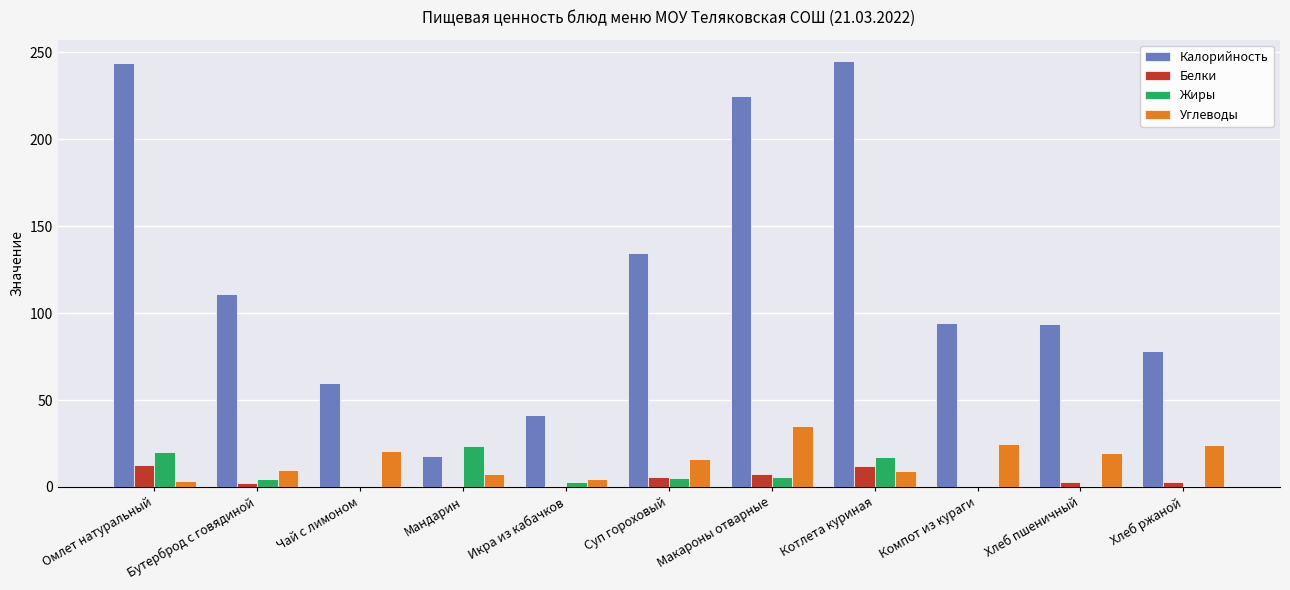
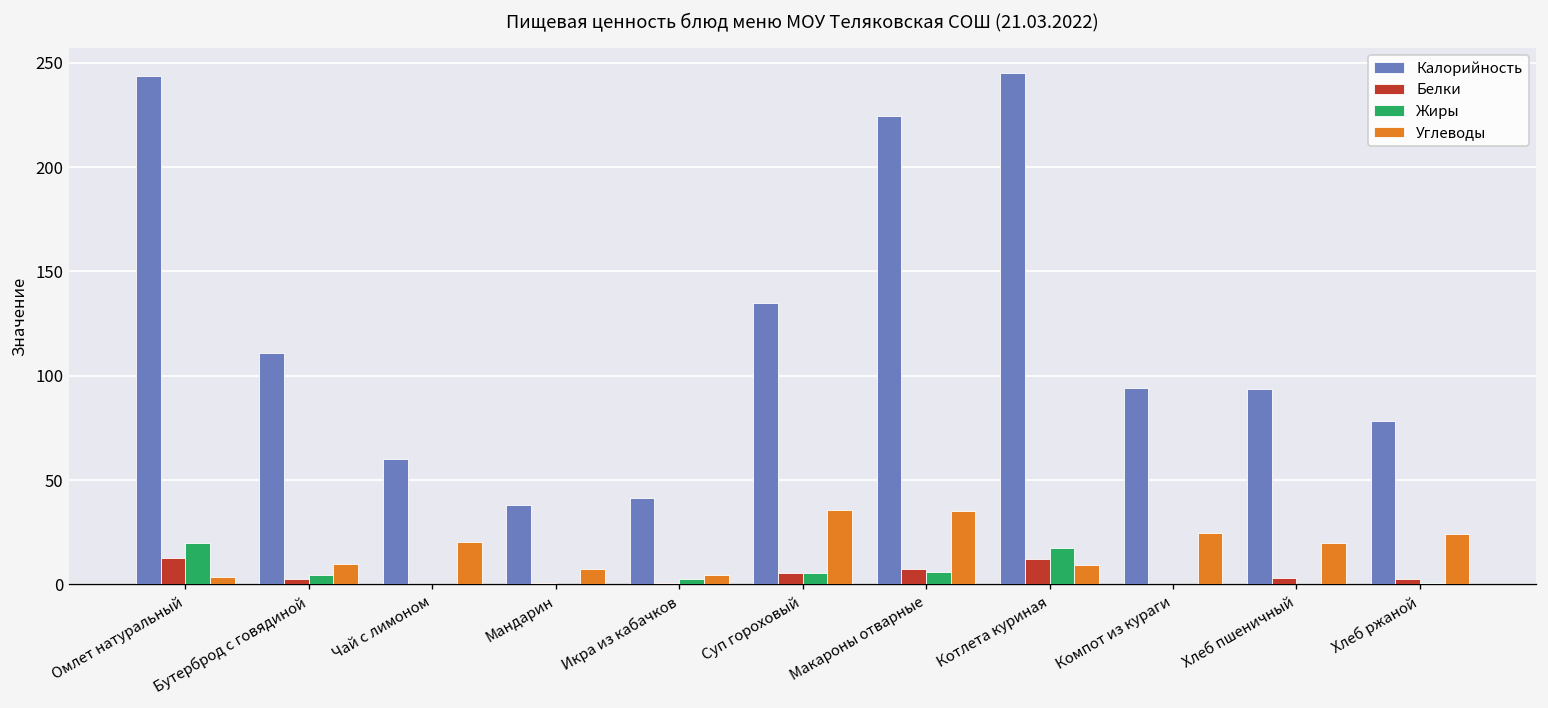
Калорийность, Мандарин: 18 -> 38
Жиры, Мандарин: 24 -> 0
Углеводы, Суп гороховый: 16 -> 36
